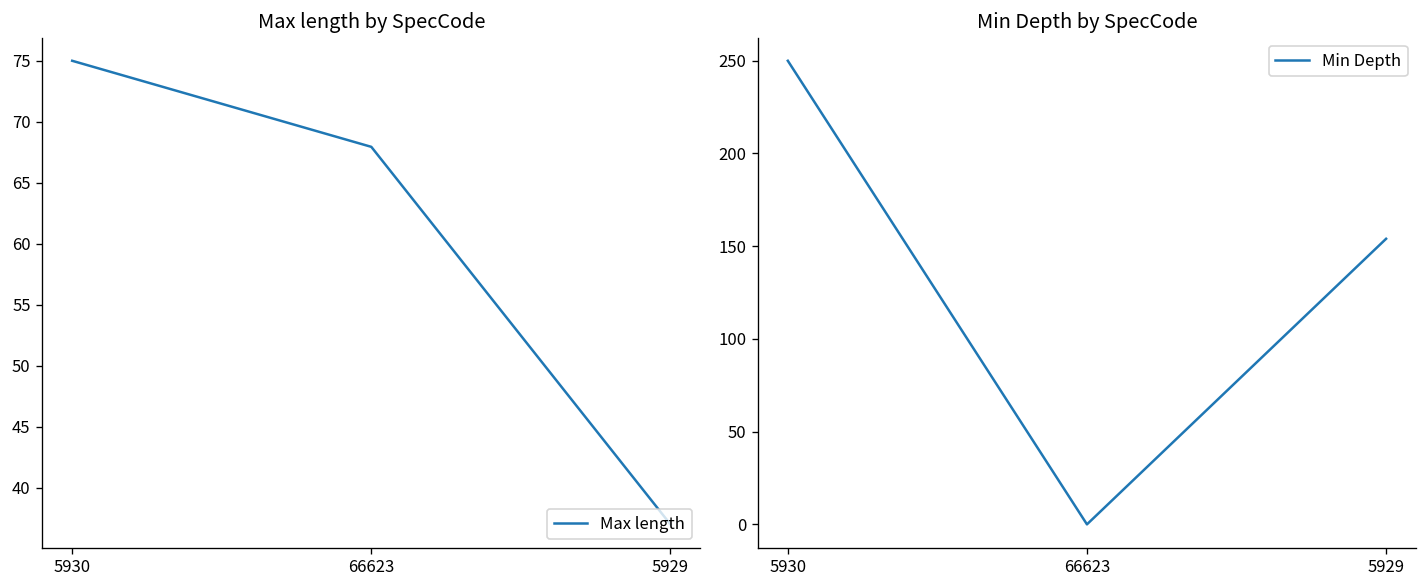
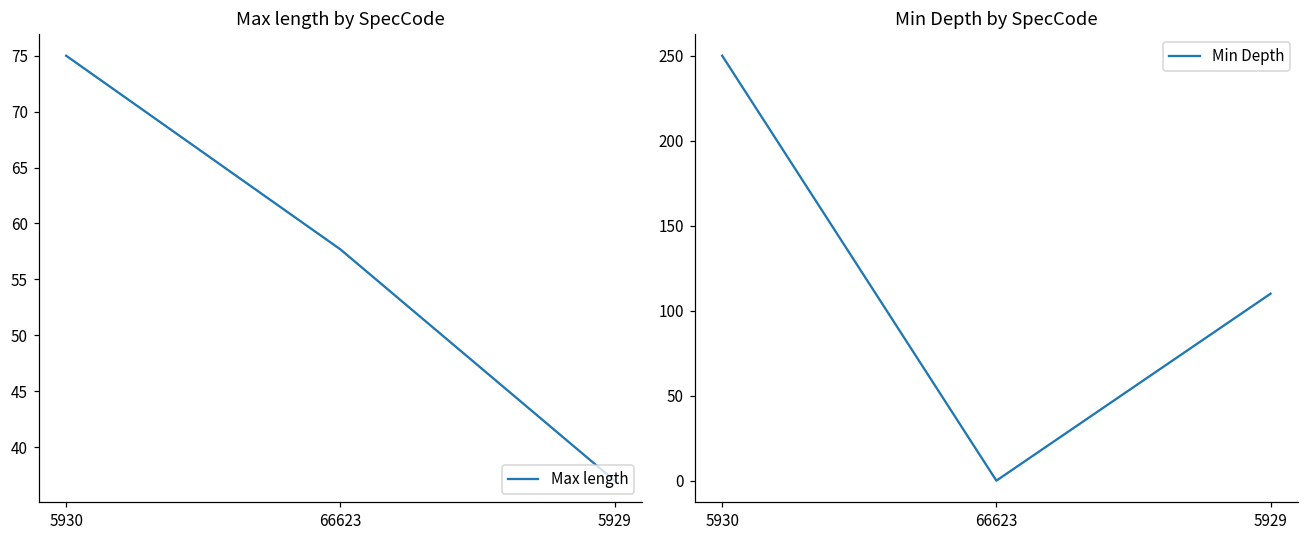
Max length by SpecCode, 66623: 67.9 -> 57.7
Min Depth by SpecCode, 5929: 154 -> 110
